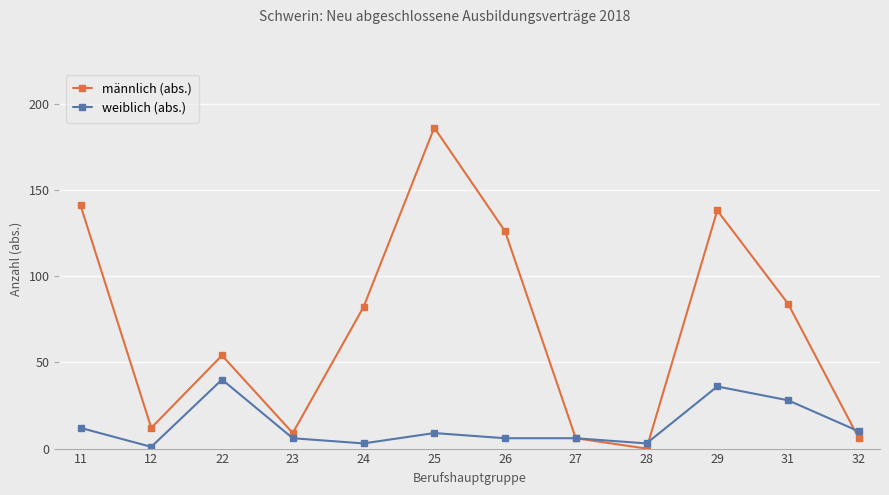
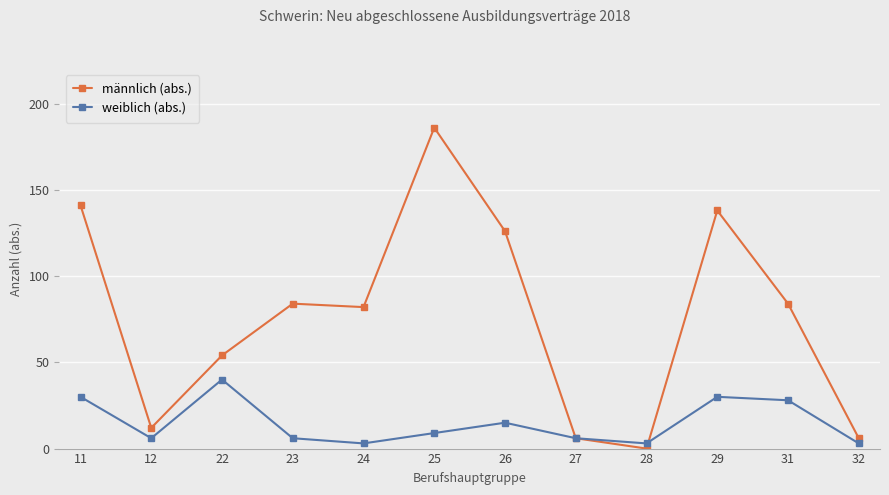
weiblich (abs.), 11: 12 -> 30
weiblich (abs.), 12: 1 -> 6
männlich (abs.), 23: 9 -> 84
weiblich (abs.), 26: 6 -> 15
weiblich (abs.), 29: 36 -> 30
weiblich (abs.), 32: 10 -> 3
